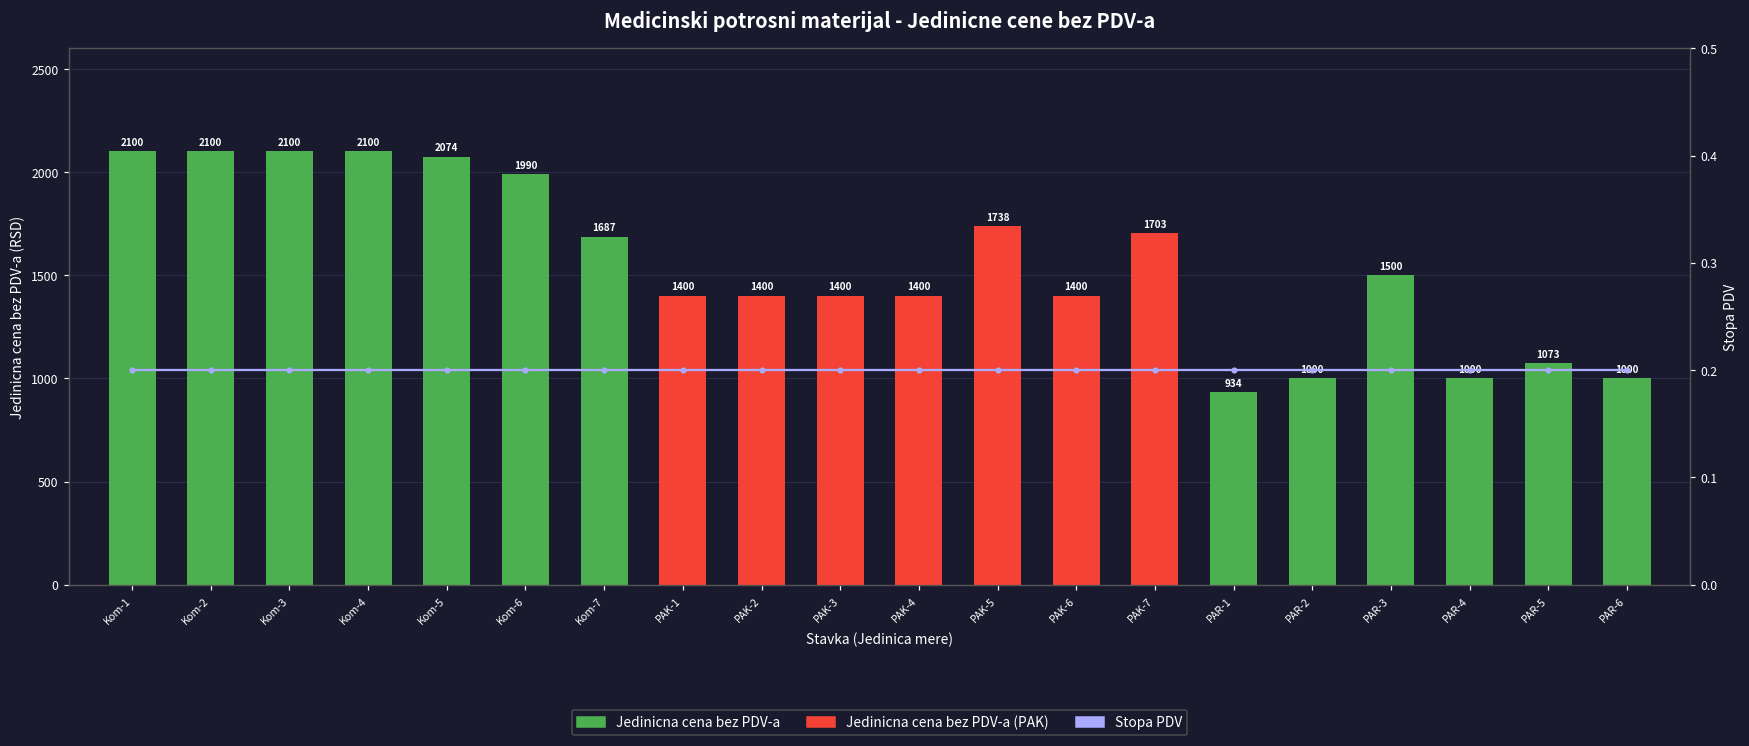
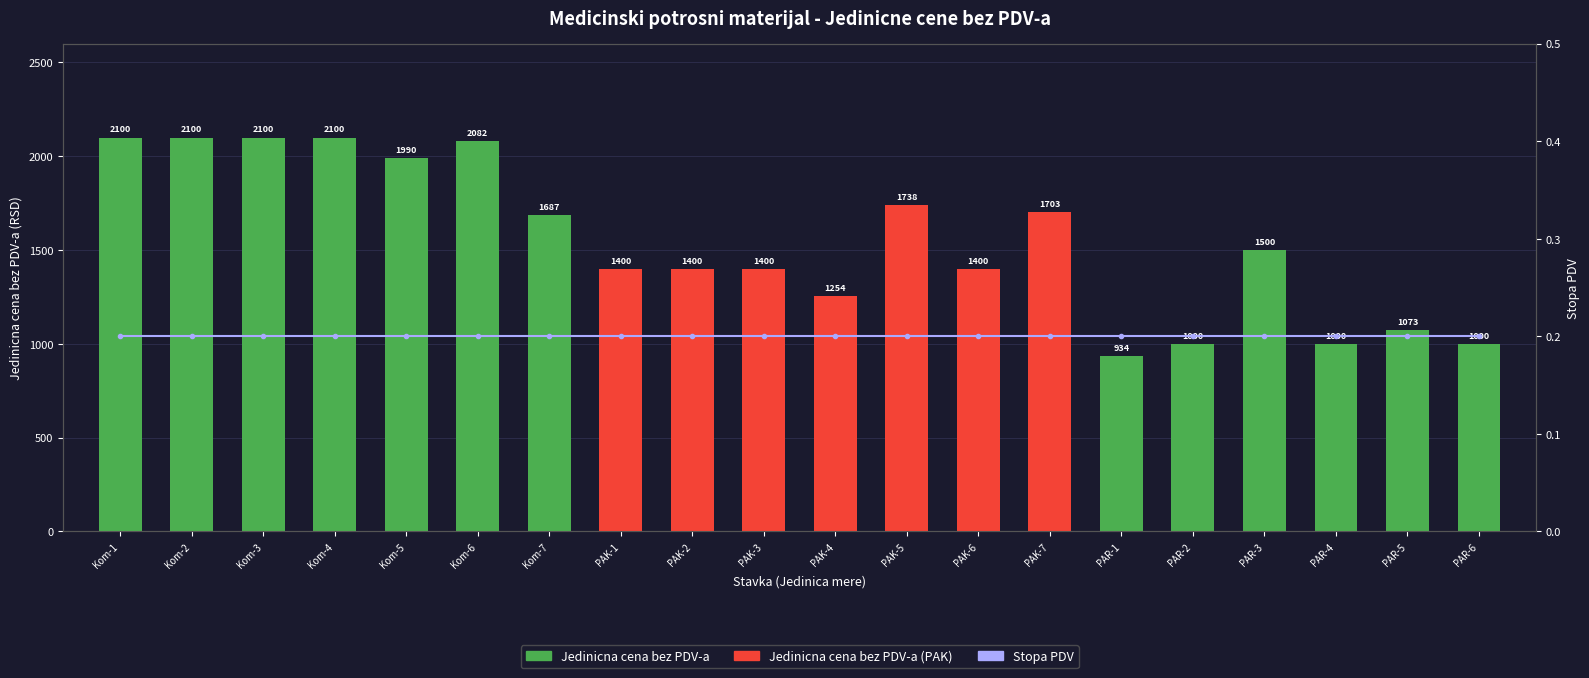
Jedinicna cena bez PDV-a, Kom-5: 2074 -> 1990
Jedinicna cena bez PDV-a, Kom-6: 1990 -> 2082
Jedinicna cena bez PDV-a, PAK-4: 1400 -> 1254
